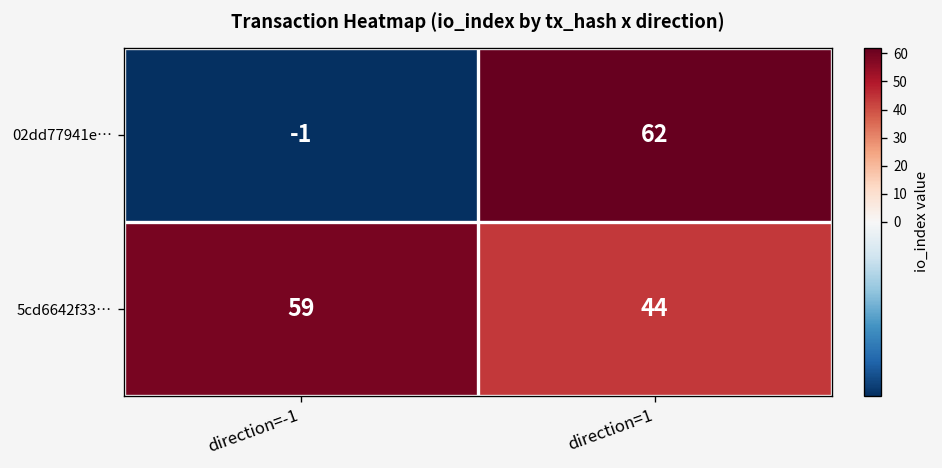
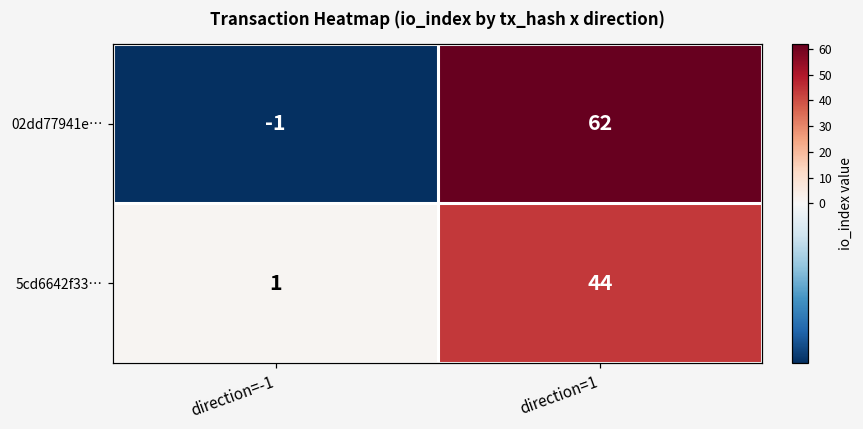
5cd6642f33…, direction=-1: 59 -> 1
